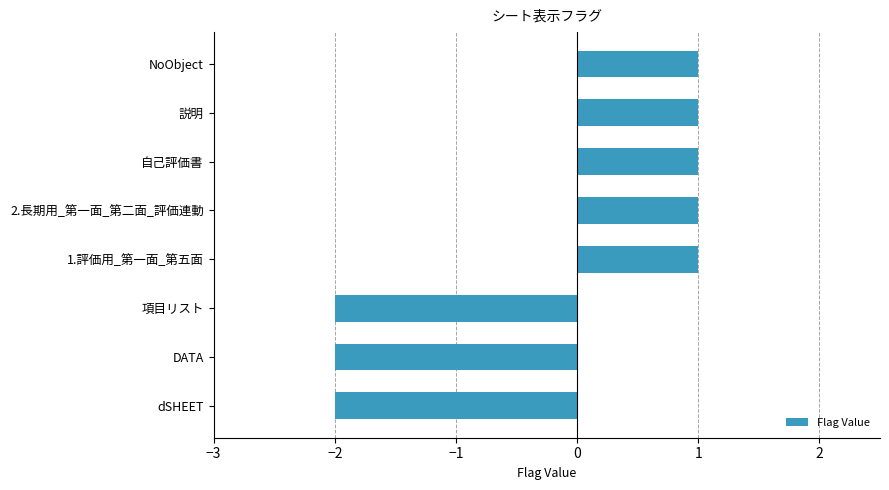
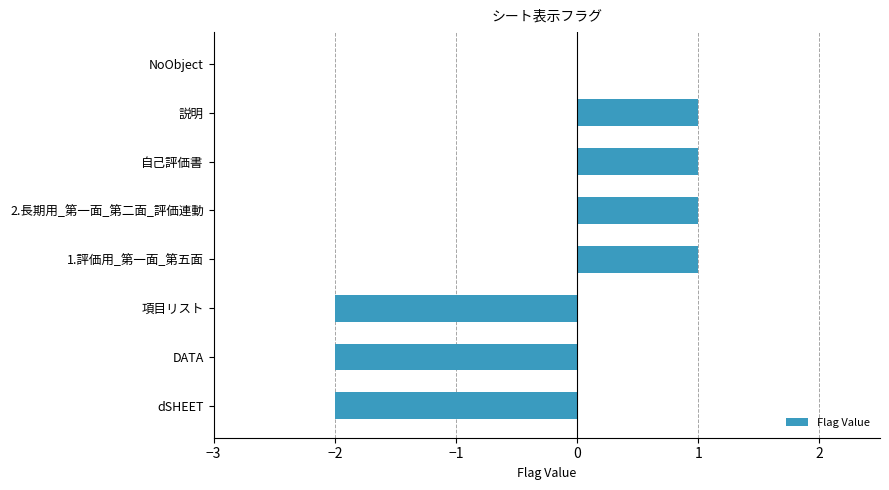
NoObject: 1 -> 0
